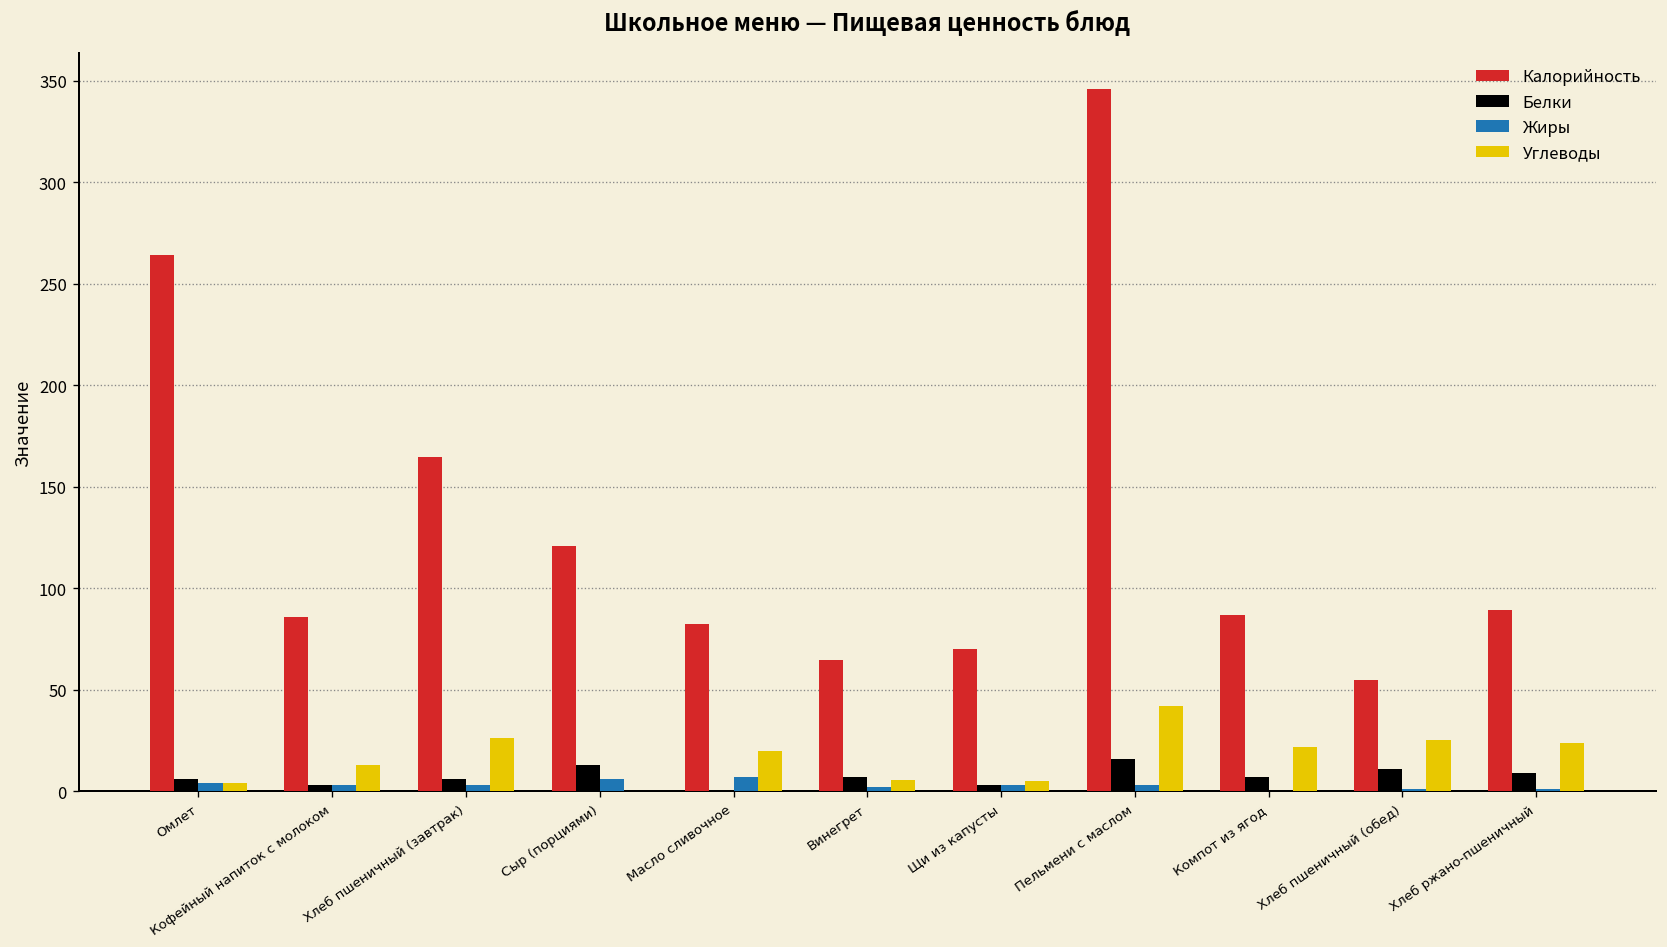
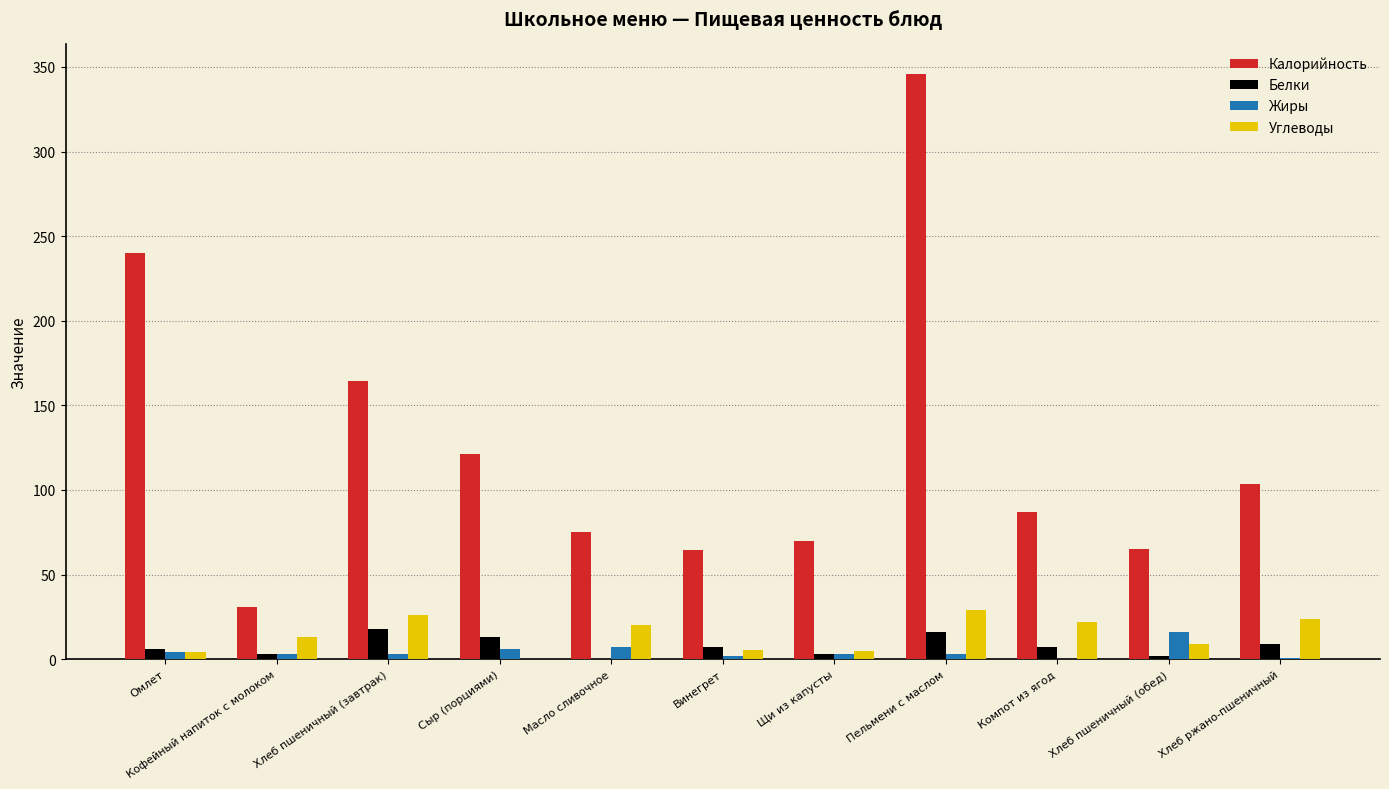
Калорийность, Омлет: 264 -> 240
Калорийность, Кофейный напиток с молоком: 86 -> 31
Белки, Хлеб пшеничный (завтрак): 6 -> 18
Калорийность, Масло сливочное: 83 -> 75
Углеводы, Пельмени с маслом: 42 -> 29
Калорийность, Хлеб пшеничный (обед): 55 -> 65
Белки, Хлеб пшеничный (обед): 11 -> 2
Жиры, Хлеб пшеничный (обед): 1 -> 16
Углеводы, Хлеб пшеничный (обед): 25 -> 9
Калорийность, Хлеб ржано-пшеничный: 89 -> 104
